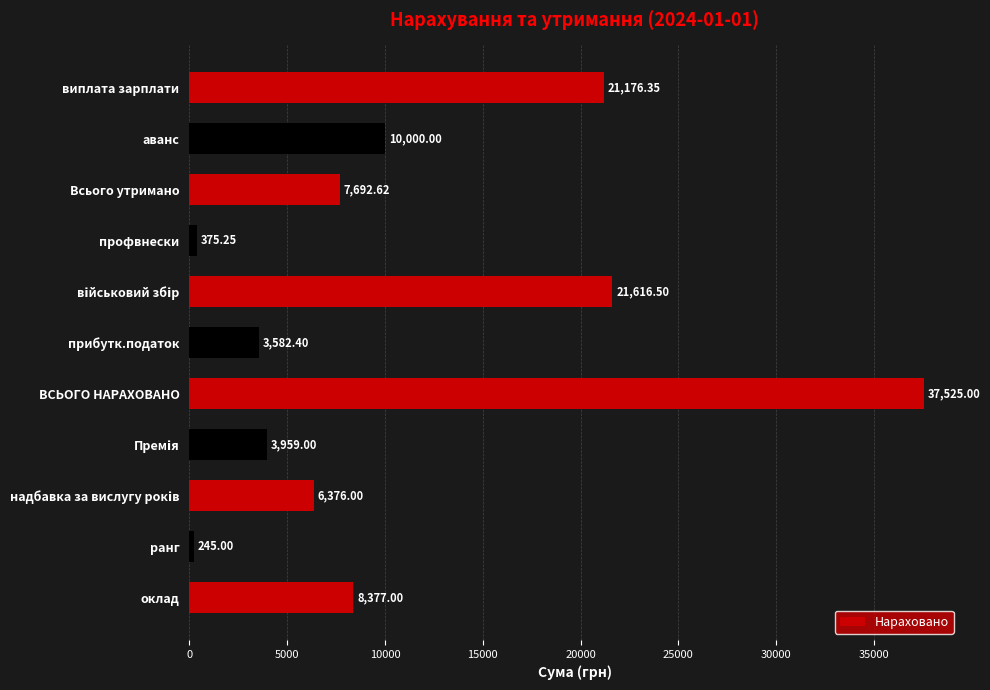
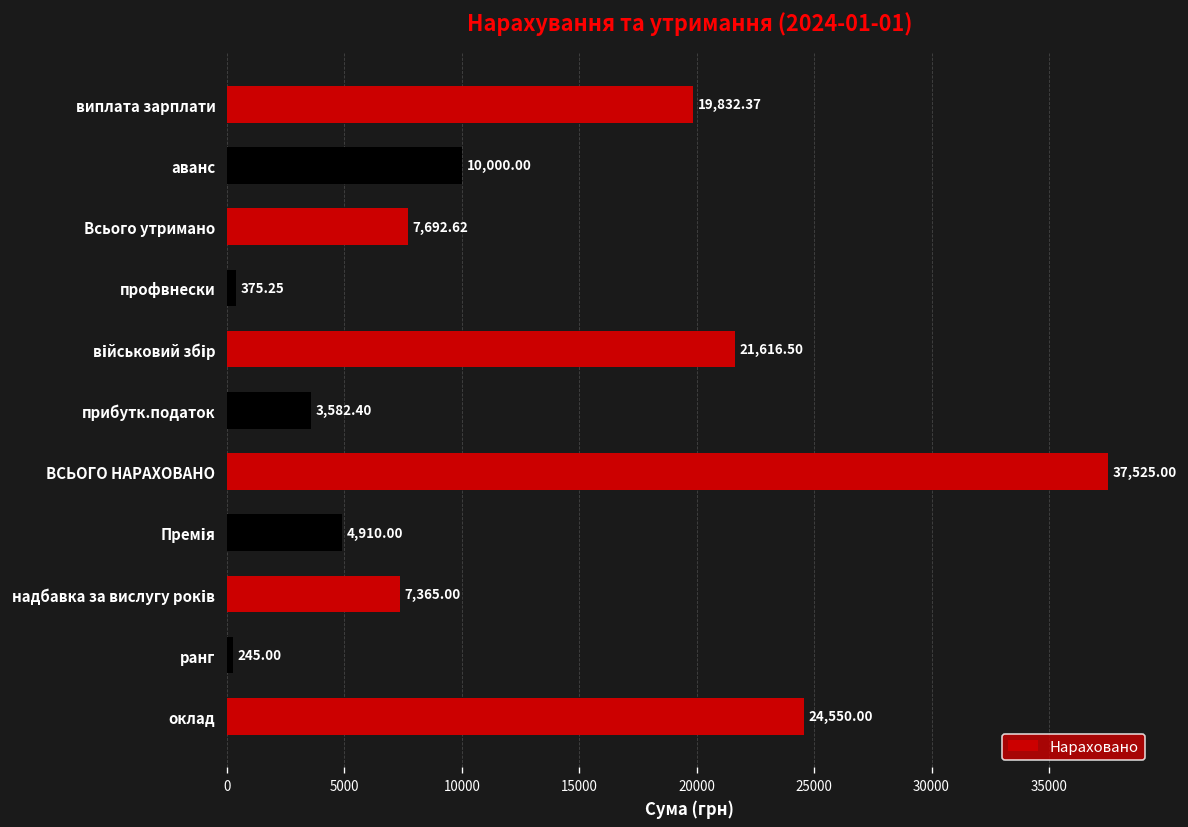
виплата зарплати: 21,176.35 -> 19,832.37
Премія: 3,959.00 -> 4,910.00
надбавка за вислугу років: 6,376.00 -> 7,365.00
оклад: 8,377.00 -> 24,550.00
